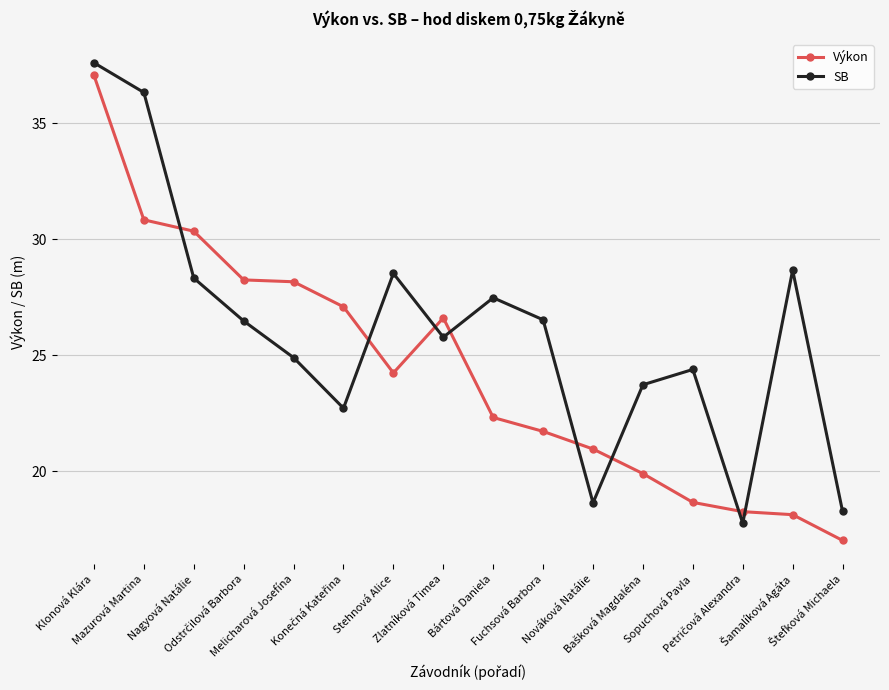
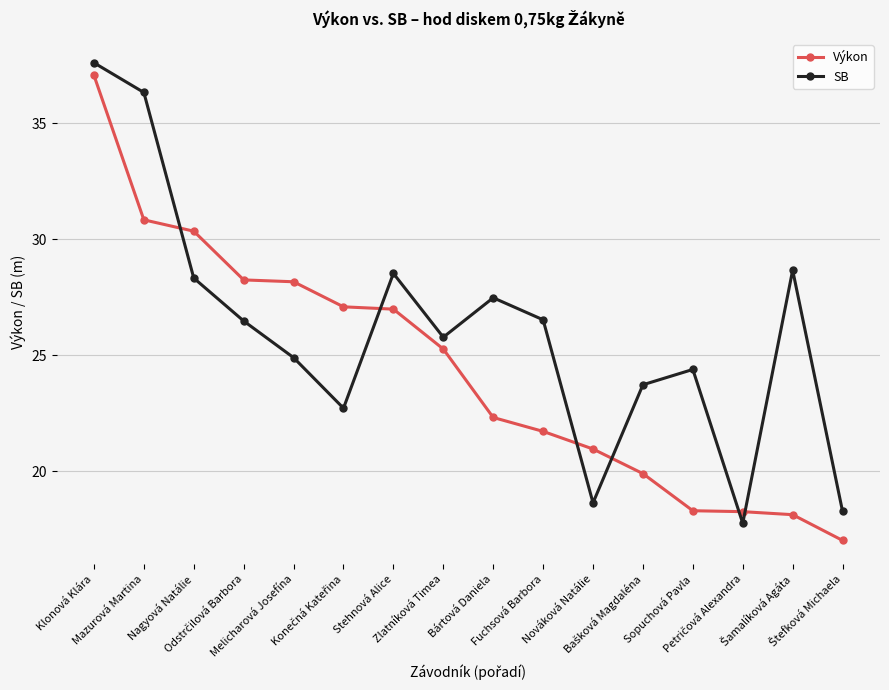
Výkon, Stehnová Alice: 24.2 -> 27.0
Výkon, Zlatníková Timea: 26.6 -> 25.3
Výkon, Sopuchová Pavla: 18.7 -> 18.3
